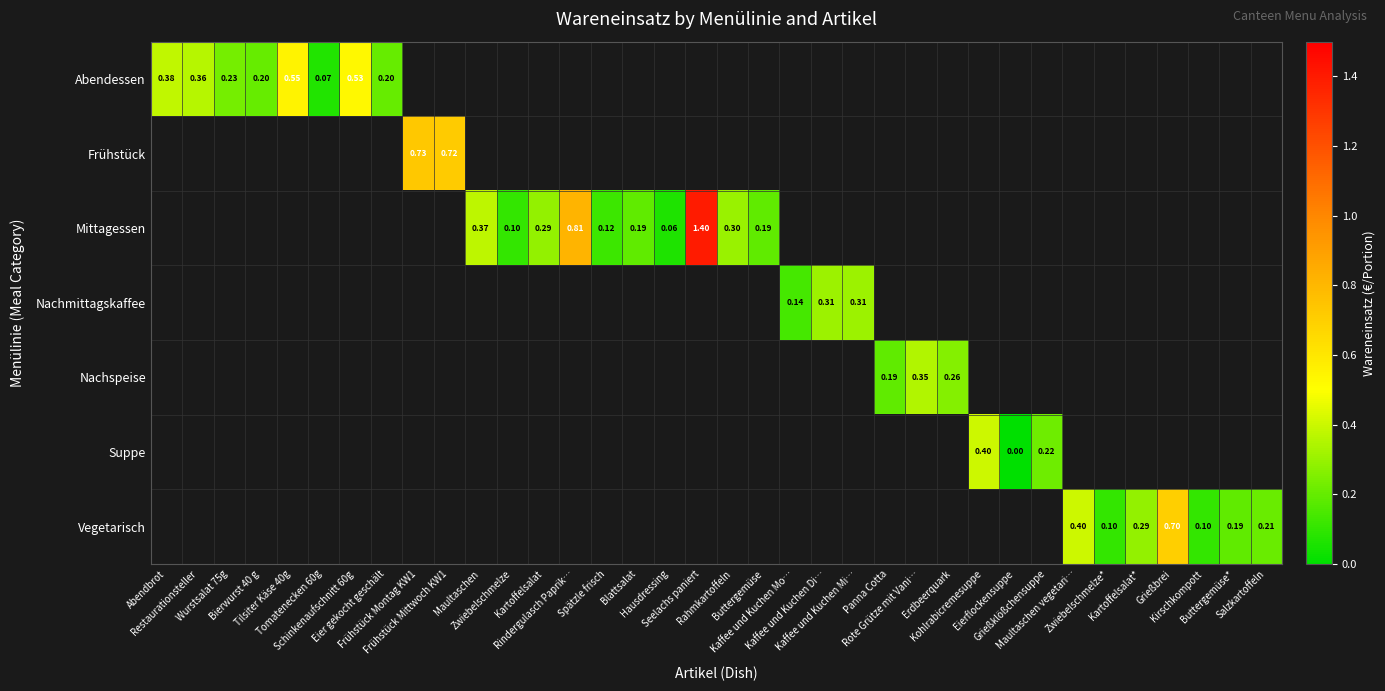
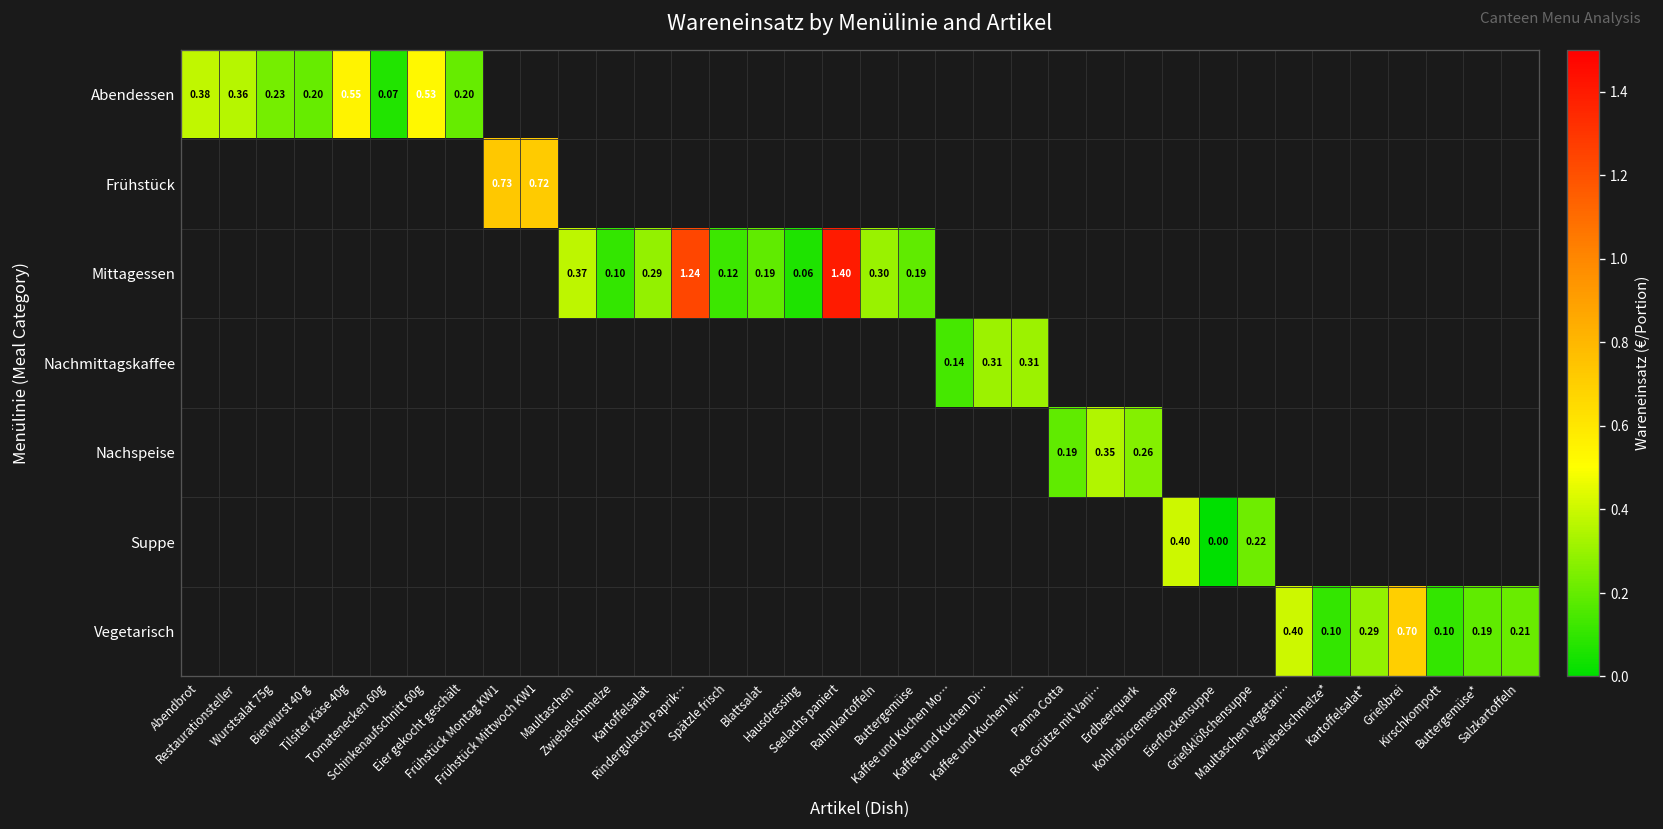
Mittagessen, Rindergulasch Paprik…: 0.81 -> 1.24
